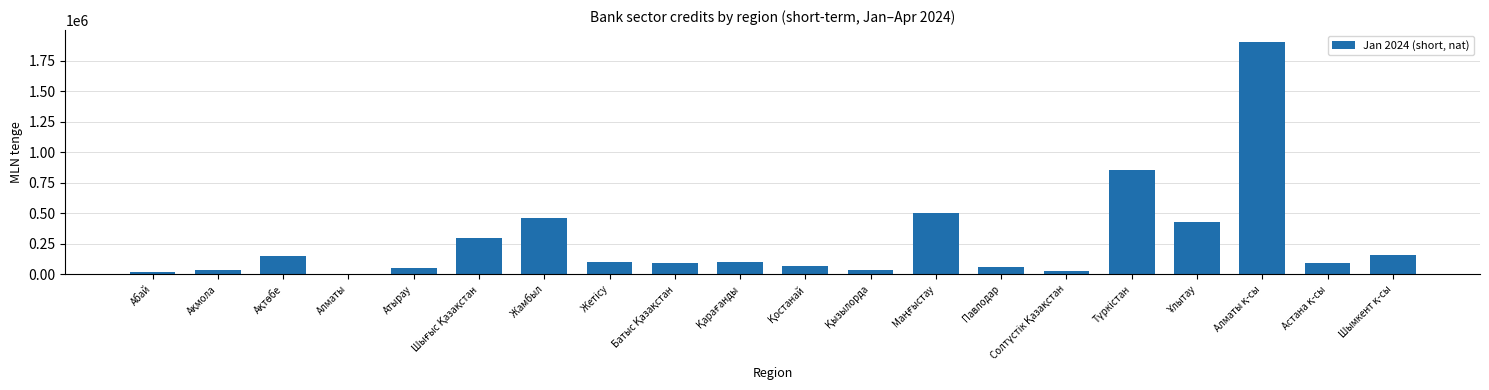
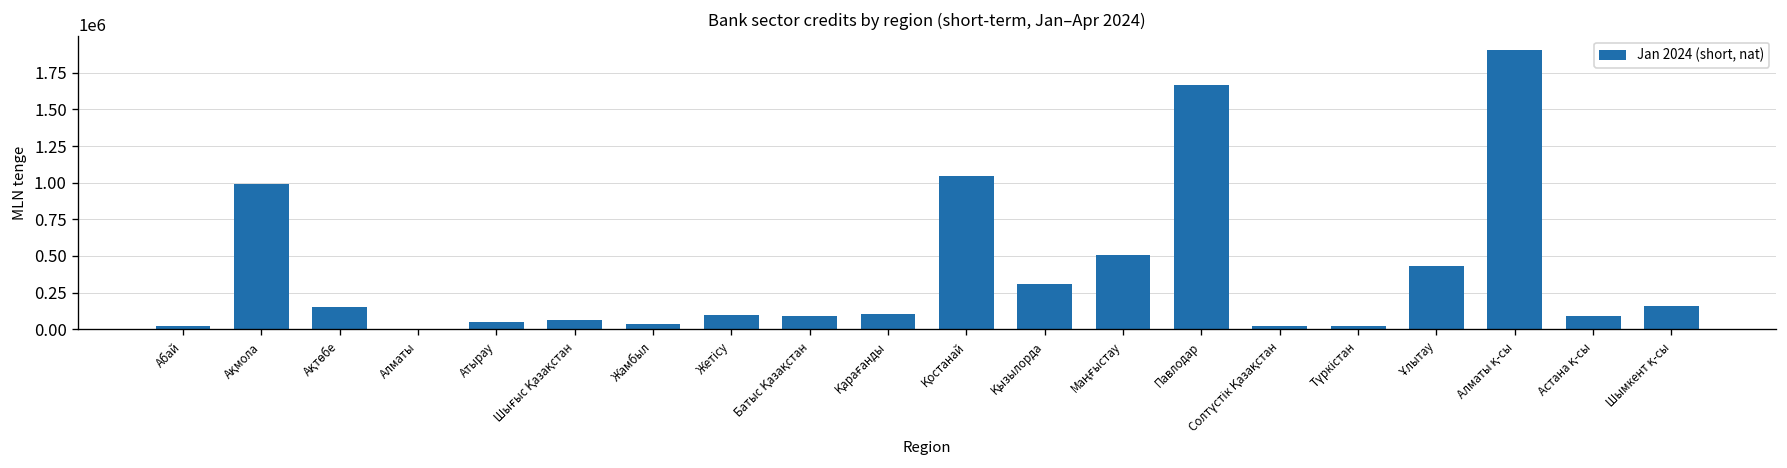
Ақмола: 40000 -> 990000
Шығыс Қазақстан: 290000 -> 70000
Жамбыл: 460000 -> 40000
Қостанай: 70000 -> 1050000
Қызылорда: 30000 -> 310000
Павлодар: 60000 -> 1660000
Түркістан: 860000 -> 20000
